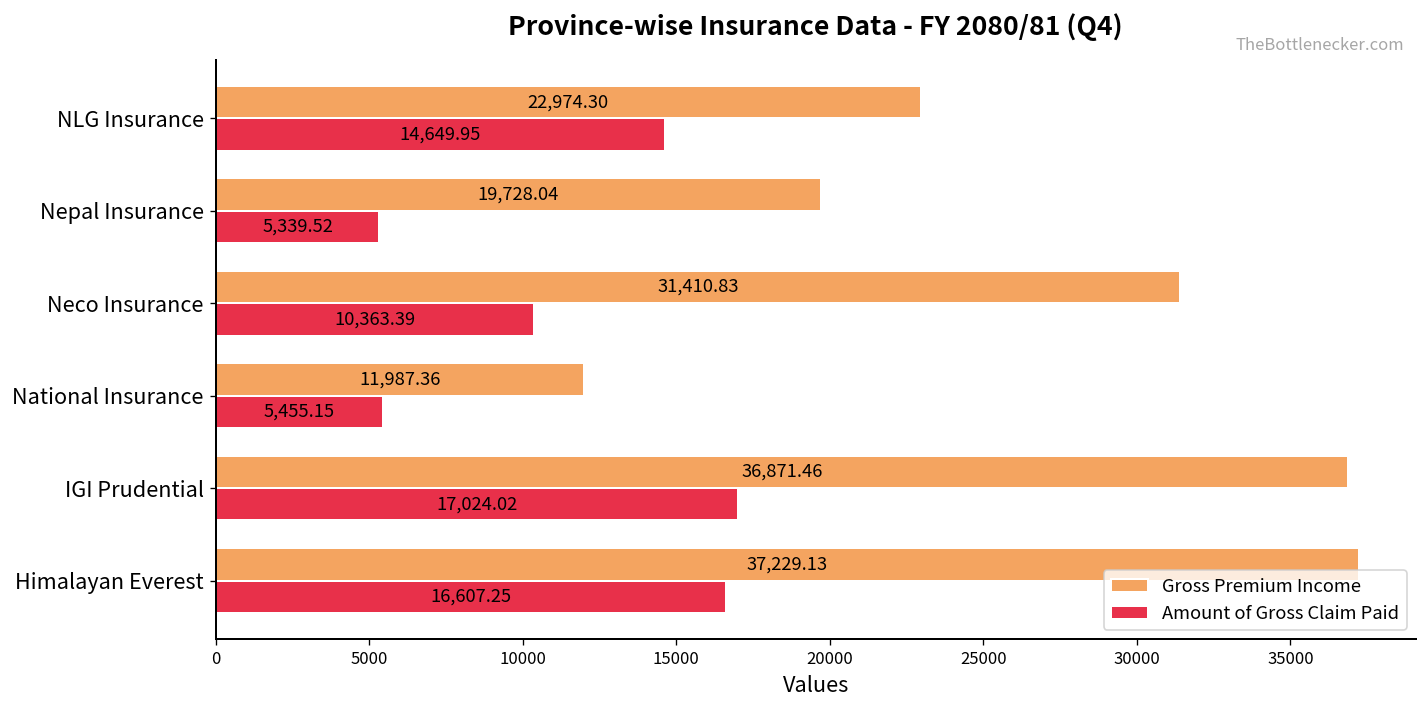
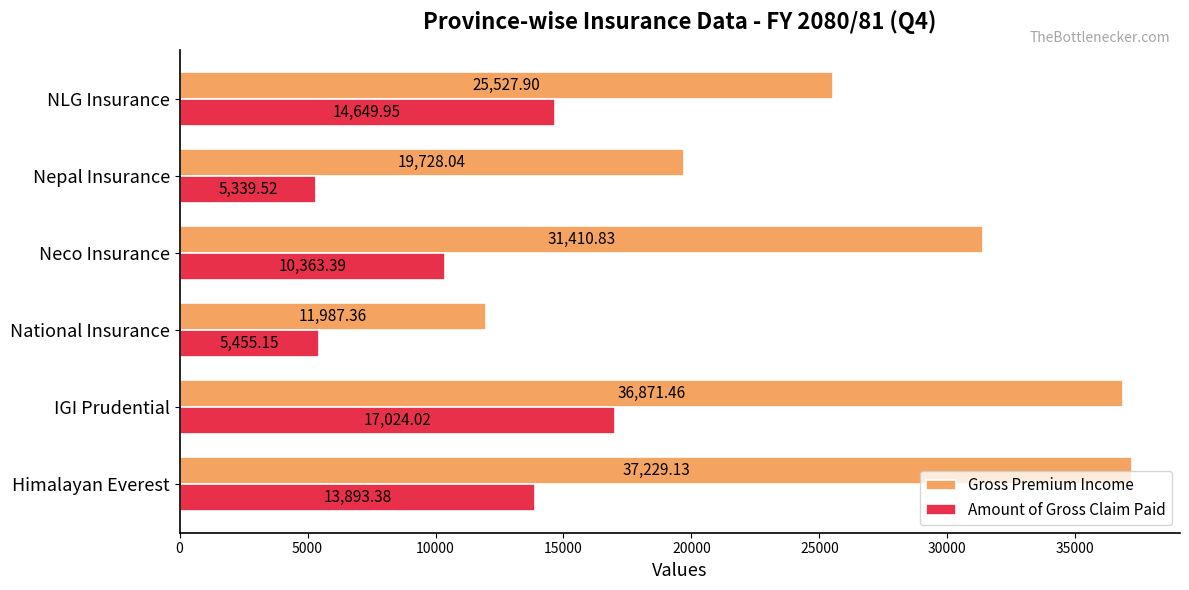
Gross Premium Income, NLG Insurance: 22,974.30 -> 25,527.90
Amount of Gross Claim Paid, Himalayan Everest: 16,607.25 -> 13,893.38
